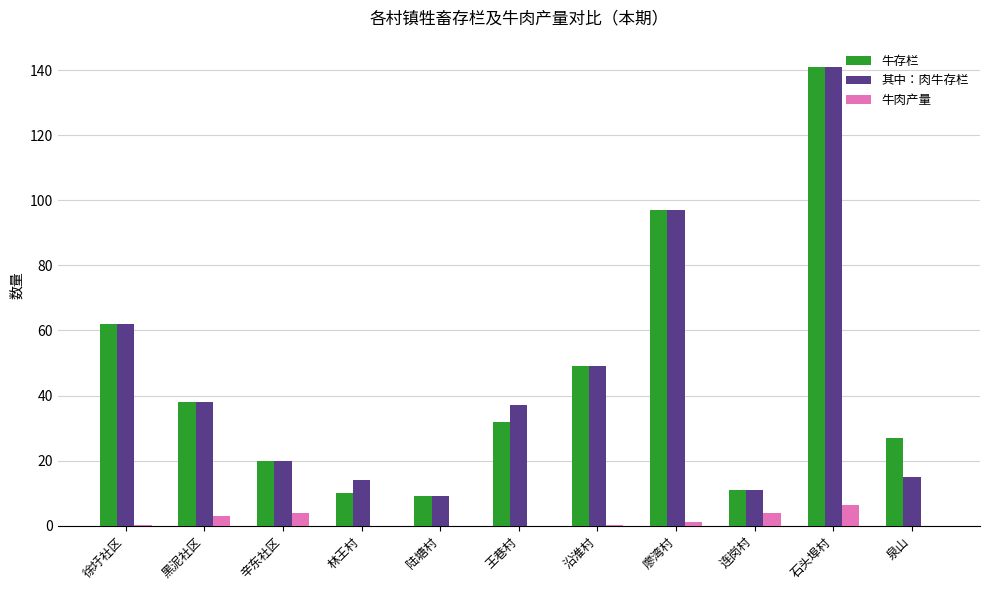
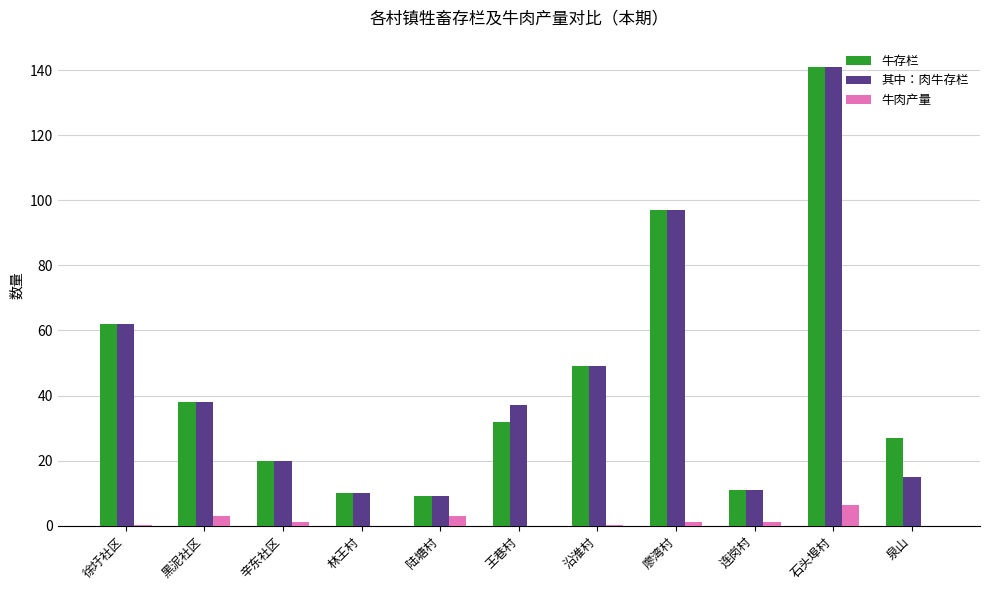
牛肉产量, 辛东社区: 4 -> 1
其中：肉牛存栏, 林王村: 14 -> 10
牛肉产量, 陆塘村: 0 -> 3
牛肉产量, 连岗村: 4 -> 1
